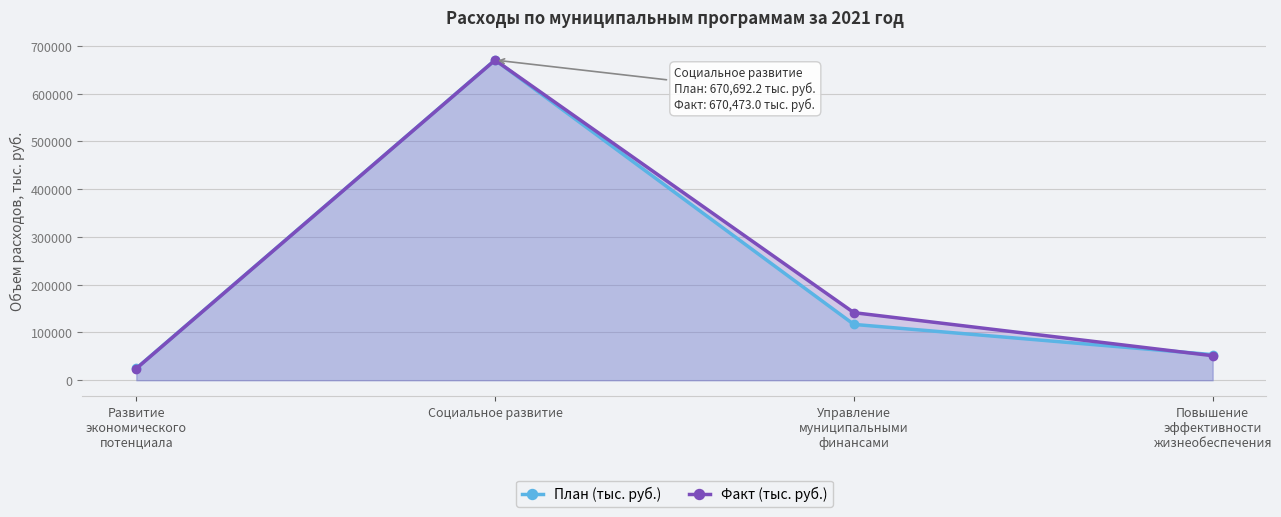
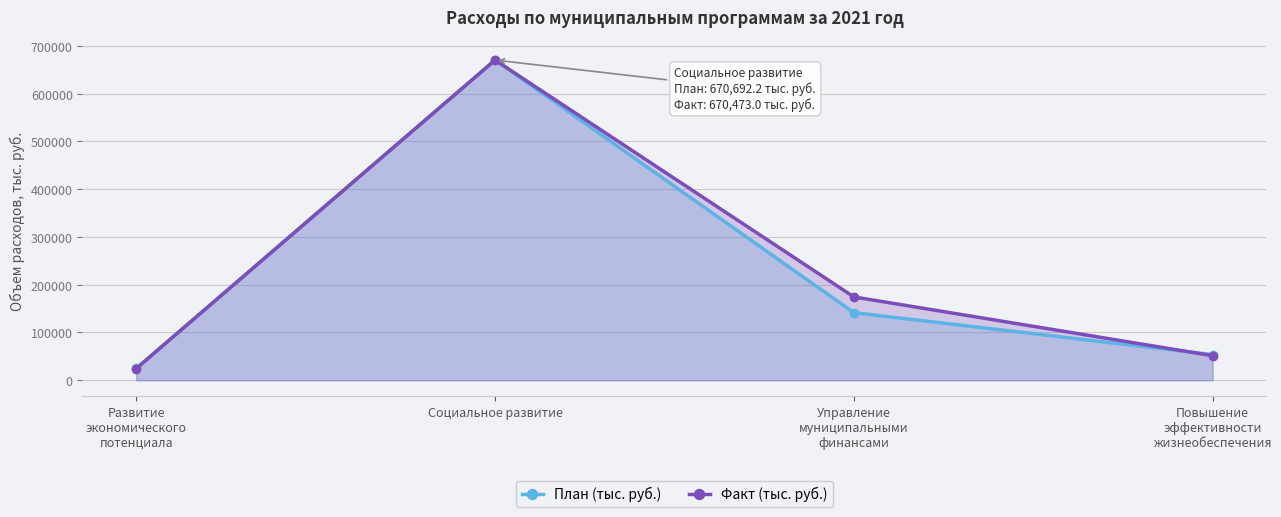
План (тыс. руб.), Управление муниципальными финансами: 120000 -> 140000
Факт (тыс. руб.), Управление муниципальными финансами: 140000 -> 170000
